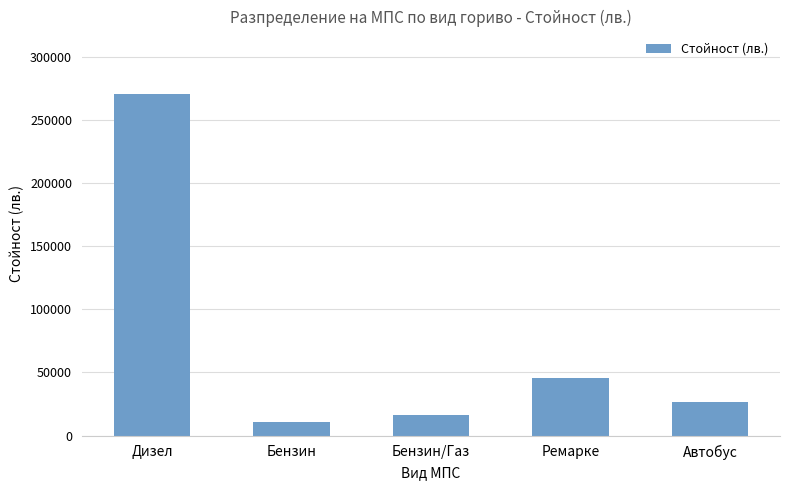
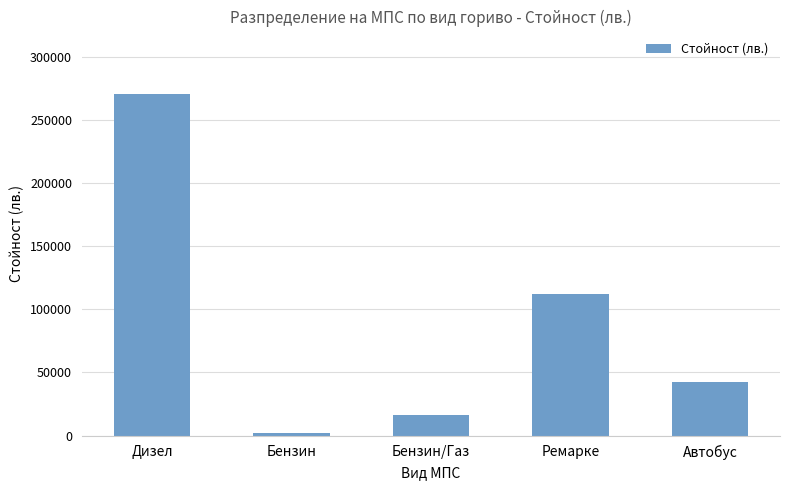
Бензин: 11000 -> 2000
Ремарке: 46000 -> 112000
Автобус: 27000 -> 42000
